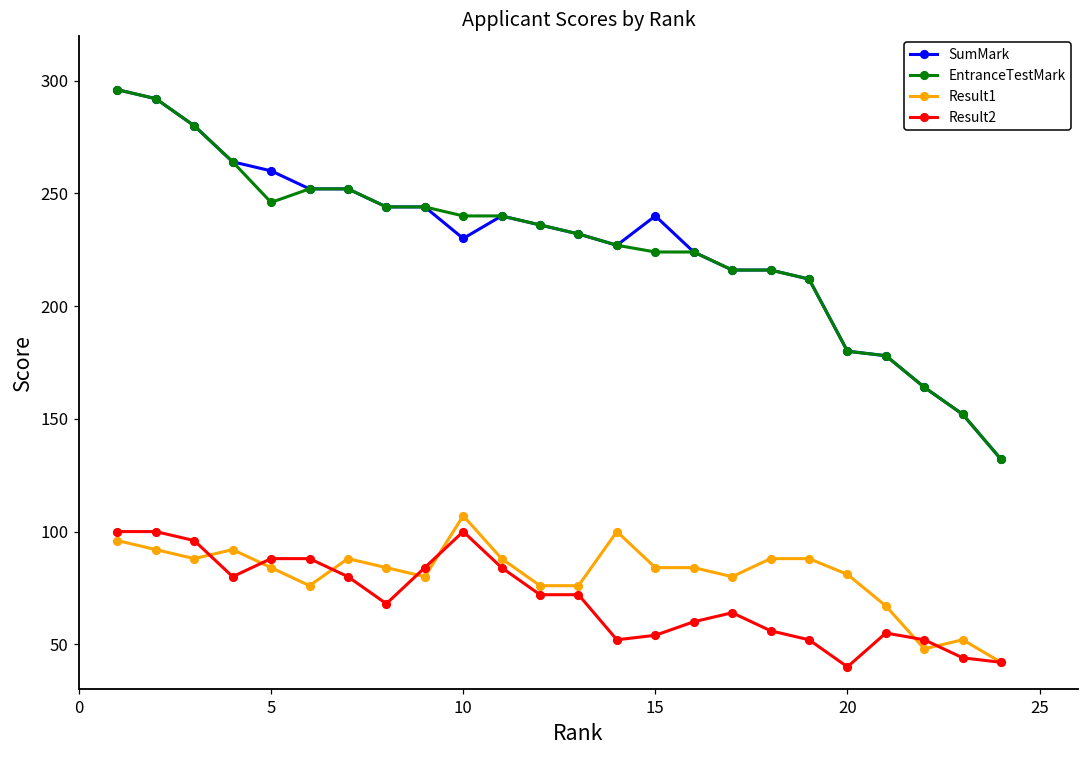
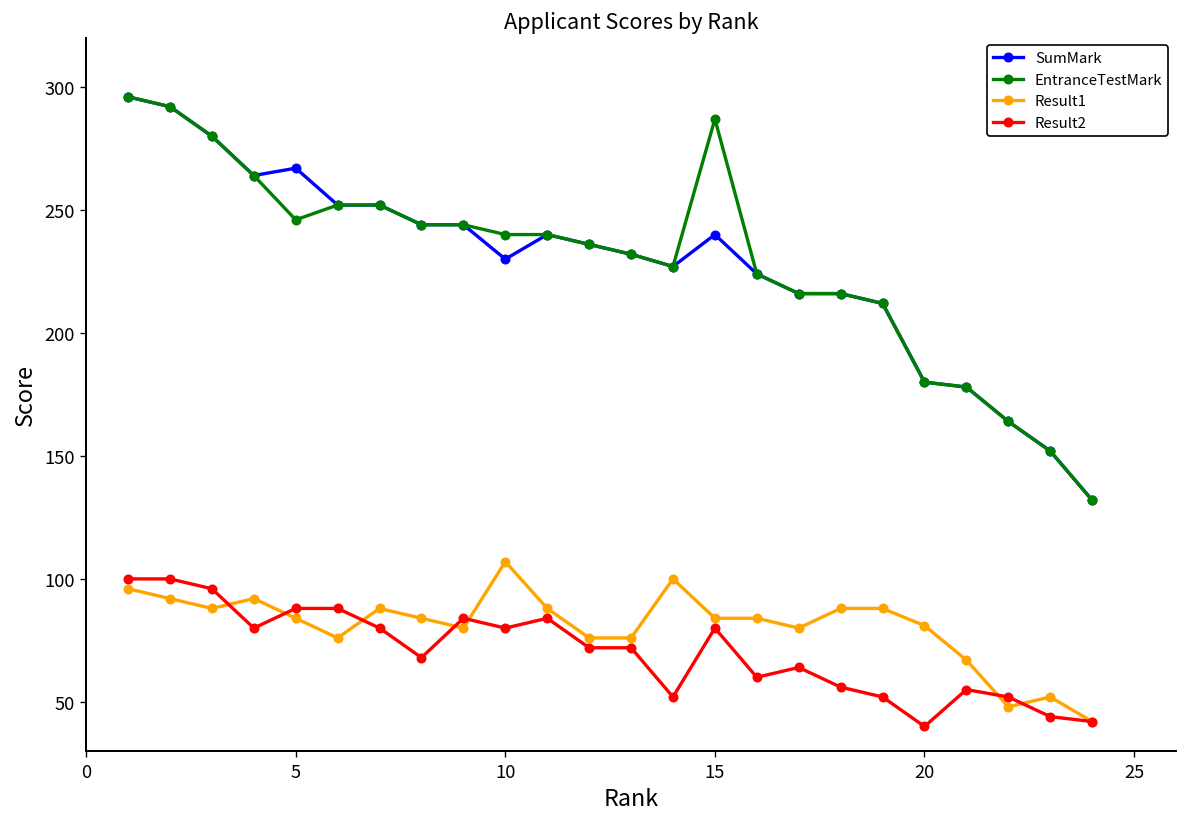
SumMark, 5: 260 -> 267
Result2, 10: 100 -> 80
EntranceTestMark, 15: 224 -> 287
Result2, 15: 54 -> 80
